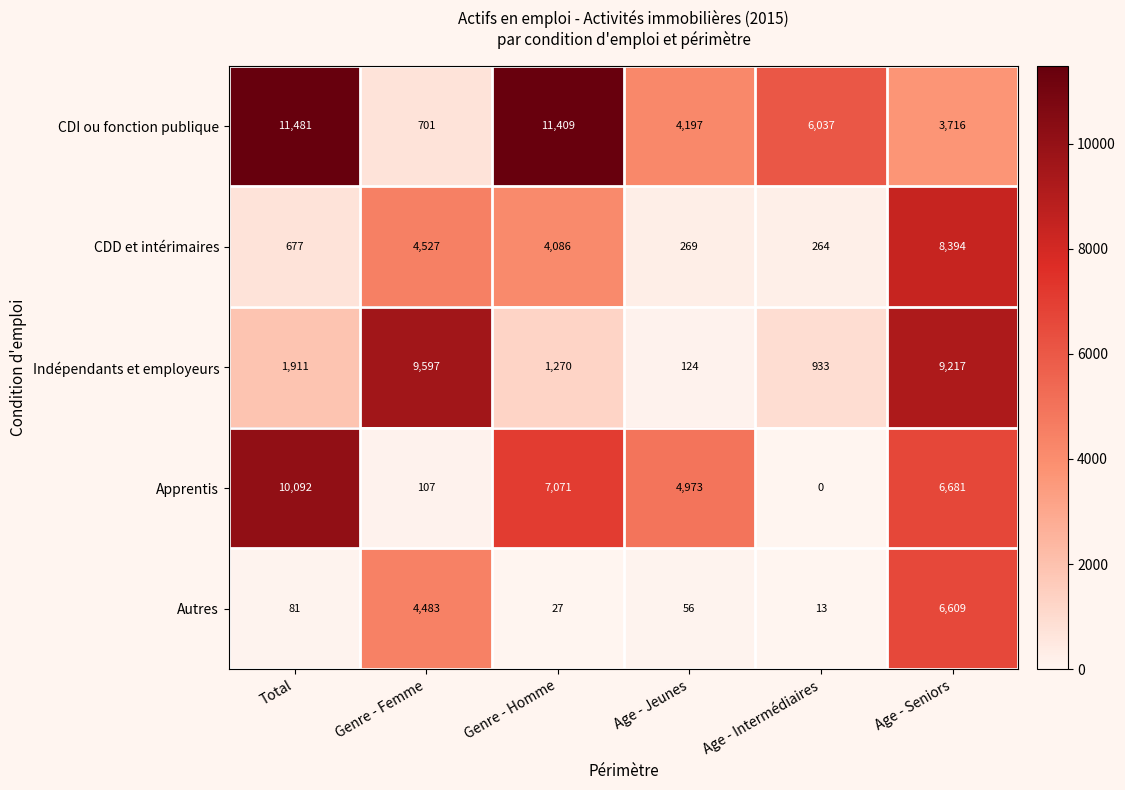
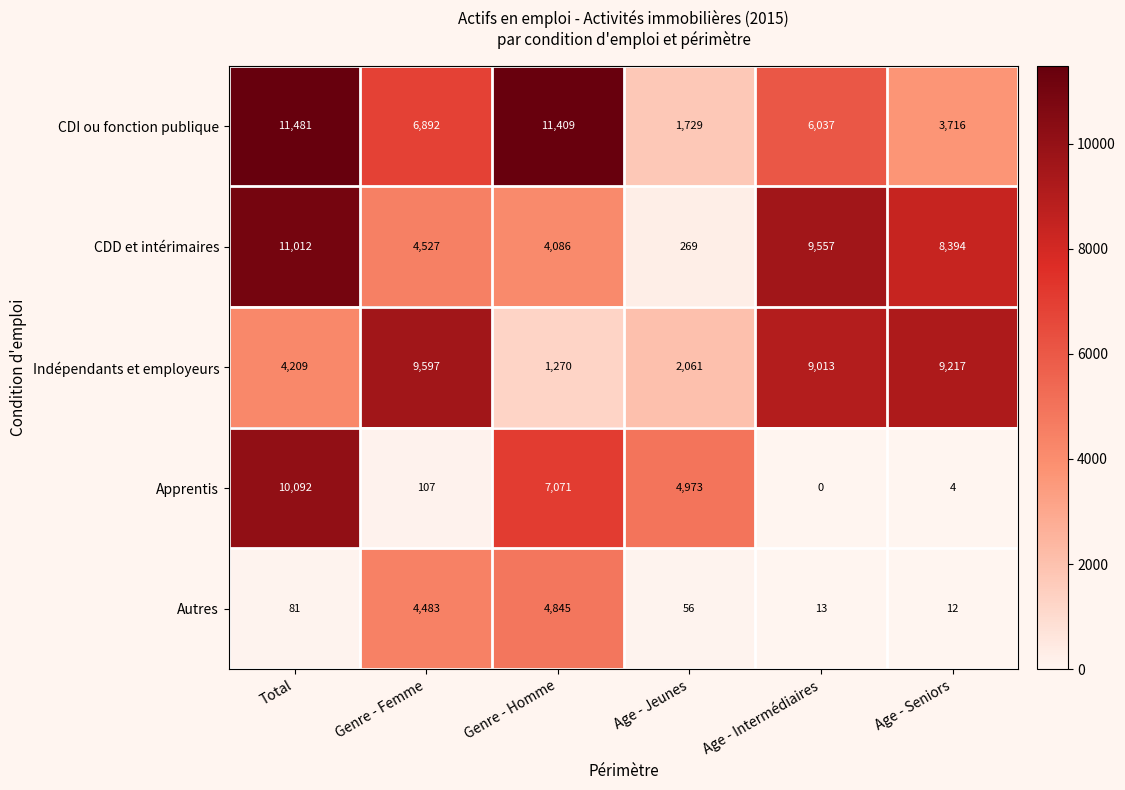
CDI ou fonction publique, Genre - Femme: 701 -> 6,892
CDI ou fonction publique, Age - Jeunes: 4,197 -> 1,729
CDD et intérimaires, Total: 677 -> 11,012
CDD et intérimaires, Age - Intermédiaires: 264 -> 9,557
Indépendants et employeurs, Total: 1,911 -> 4,209
Indépendants et employeurs, Age - Jeunes: 124 -> 2,061
Indépendants et employeurs, Age - Intermédiaires: 933 -> 9,013
Apprentis, Age - Seniors: 6,681 -> 4
Autres, Genre - Homme: 27 -> 4,845
Autres, Age - Seniors: 6,609 -> 12
